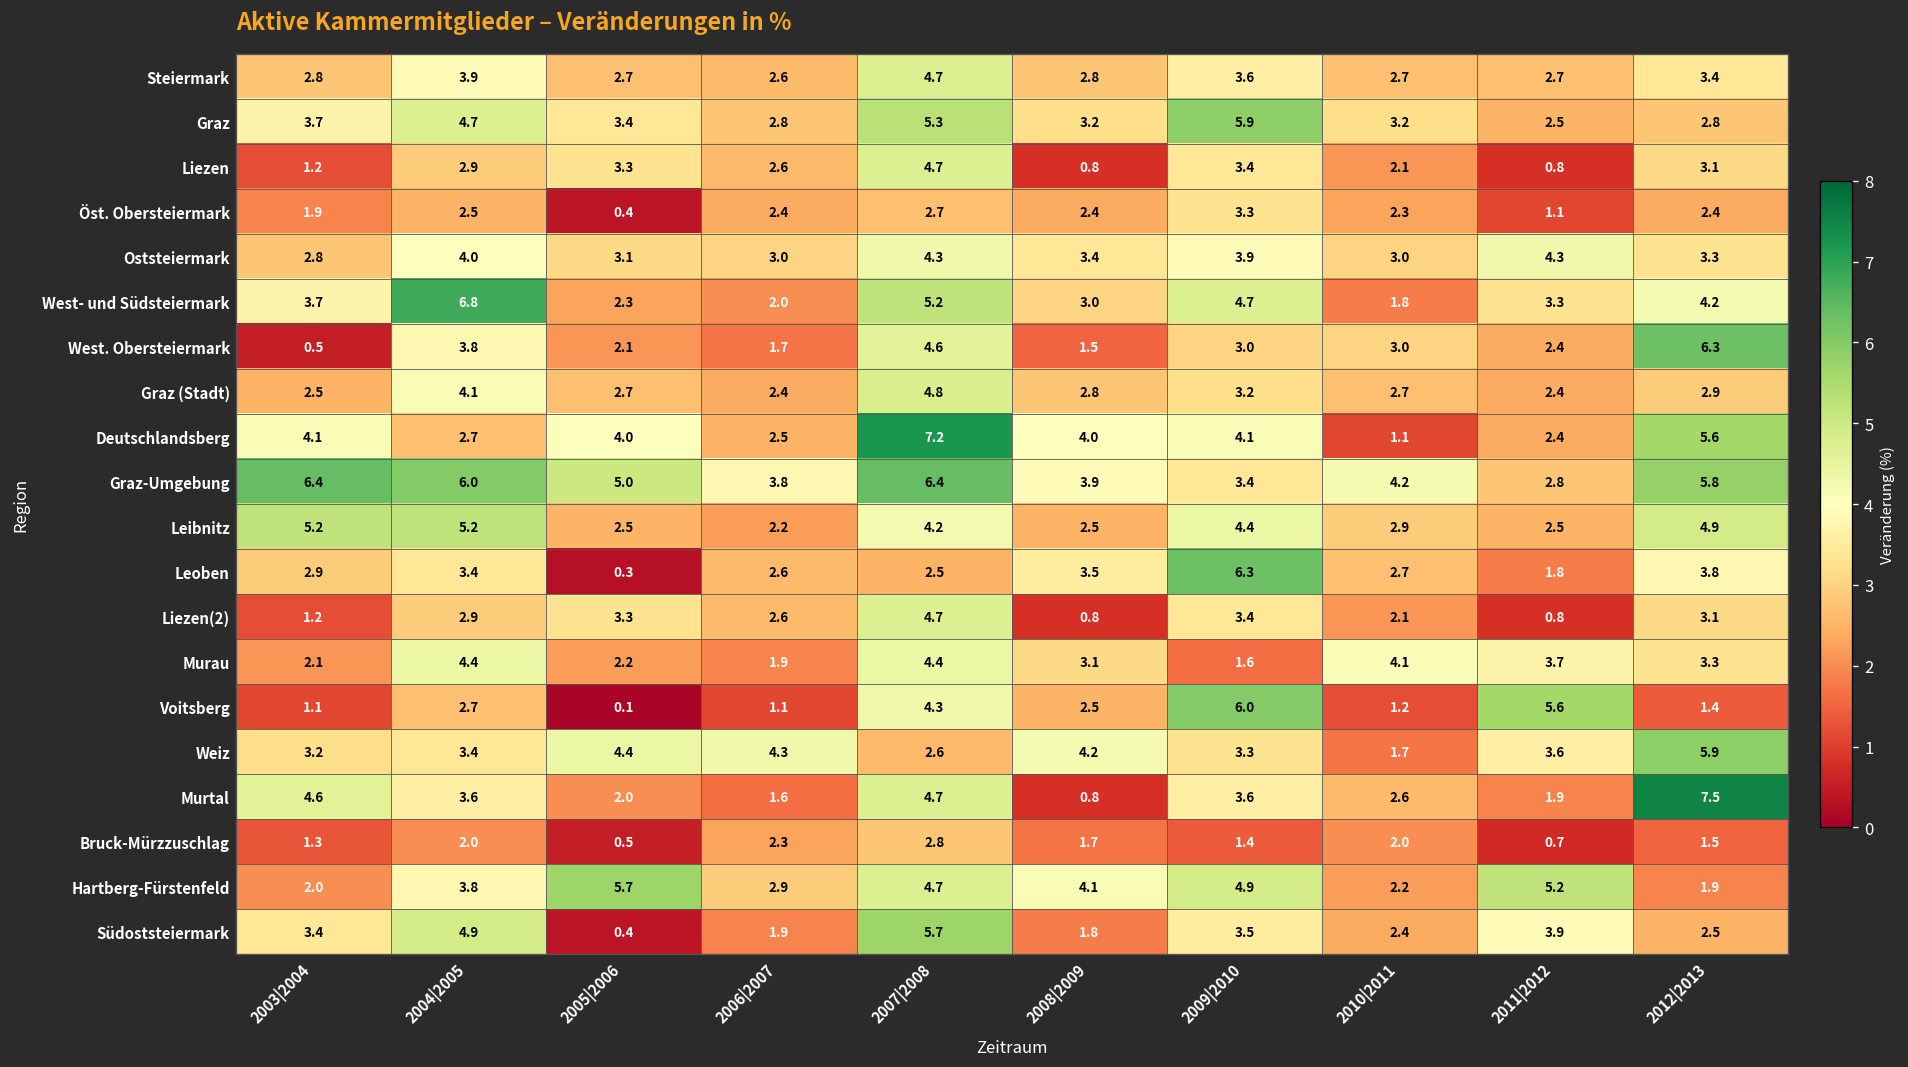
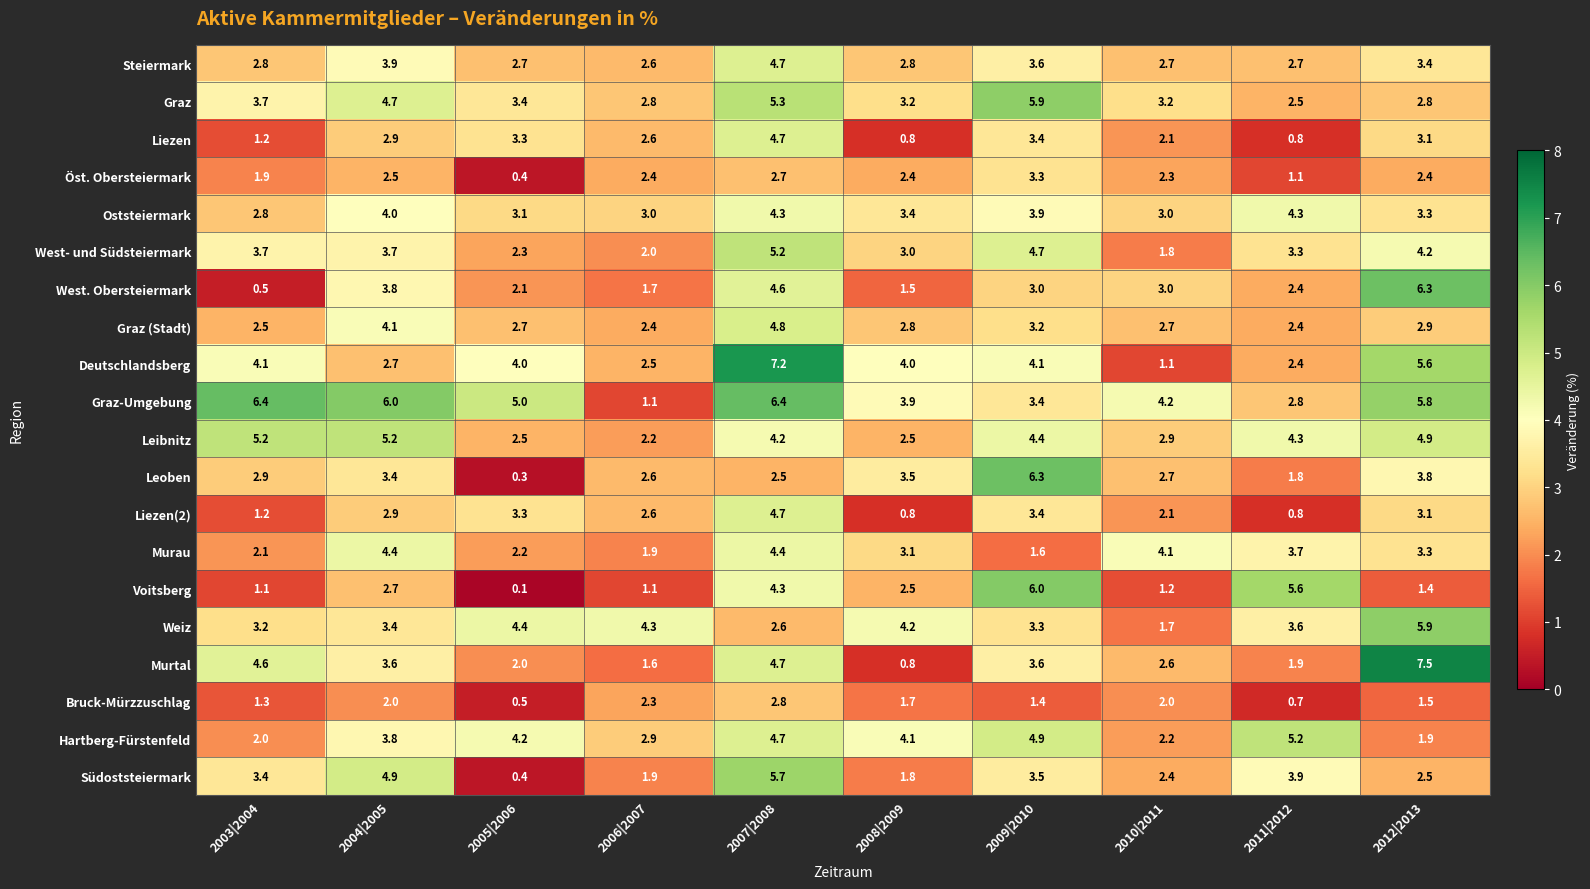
West- und Südsteiermark, 2004|2005: 6.8 -> 3.7
Graz-Umgebung, 2006|2007: 3.8 -> 1.1
Leibnitz, 2011|2012: 2.5 -> 4.3
Hartberg-Fürstenfeld, 2005|2006: 5.7 -> 4.2
